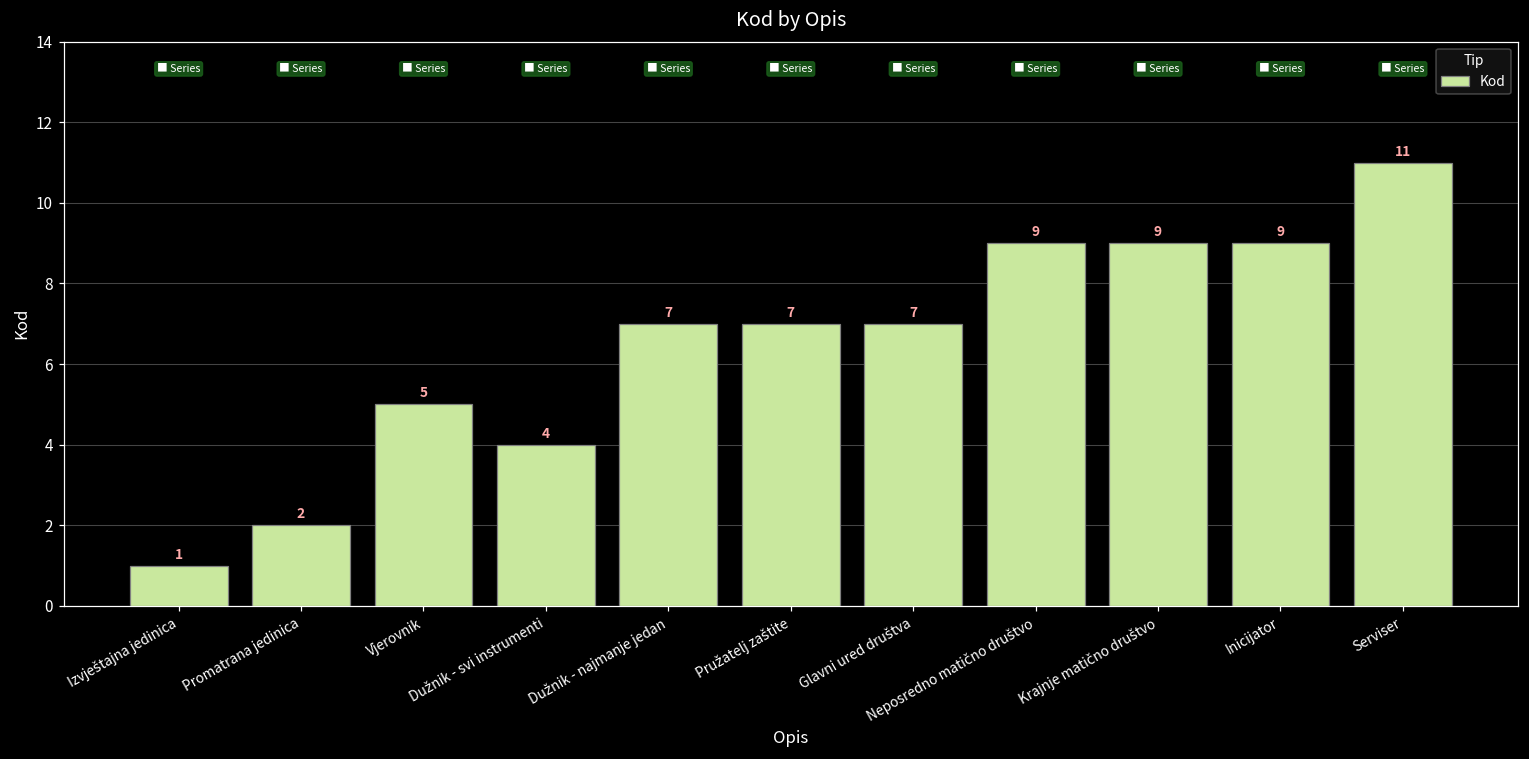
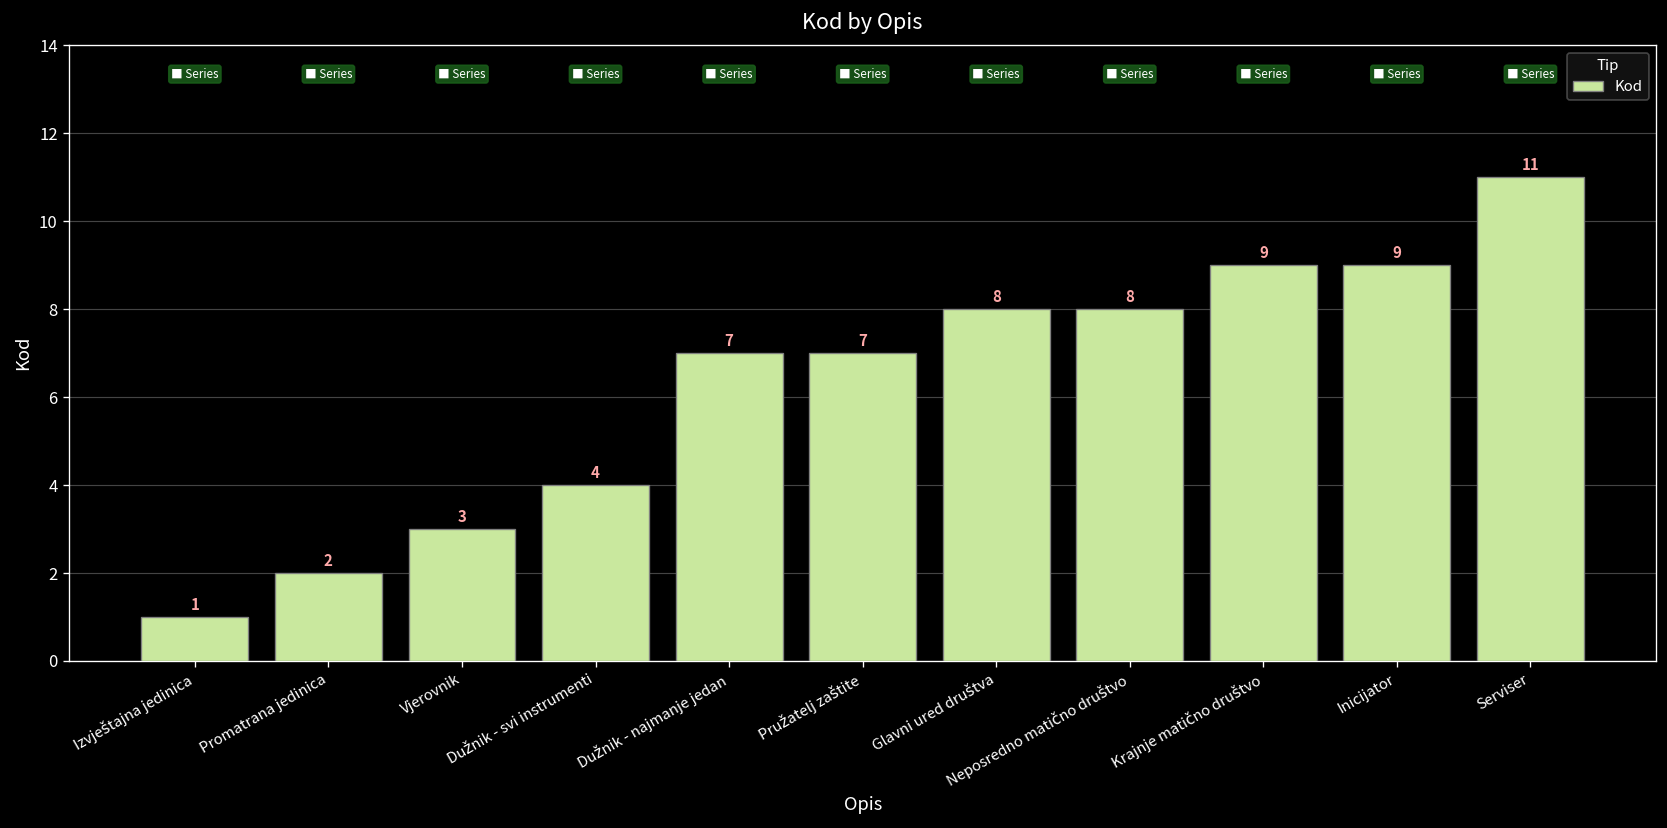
Vjerovnik: 5 -> 3
Glavni ured društva: 7 -> 8
Neposredno matično društvo: 9 -> 8
